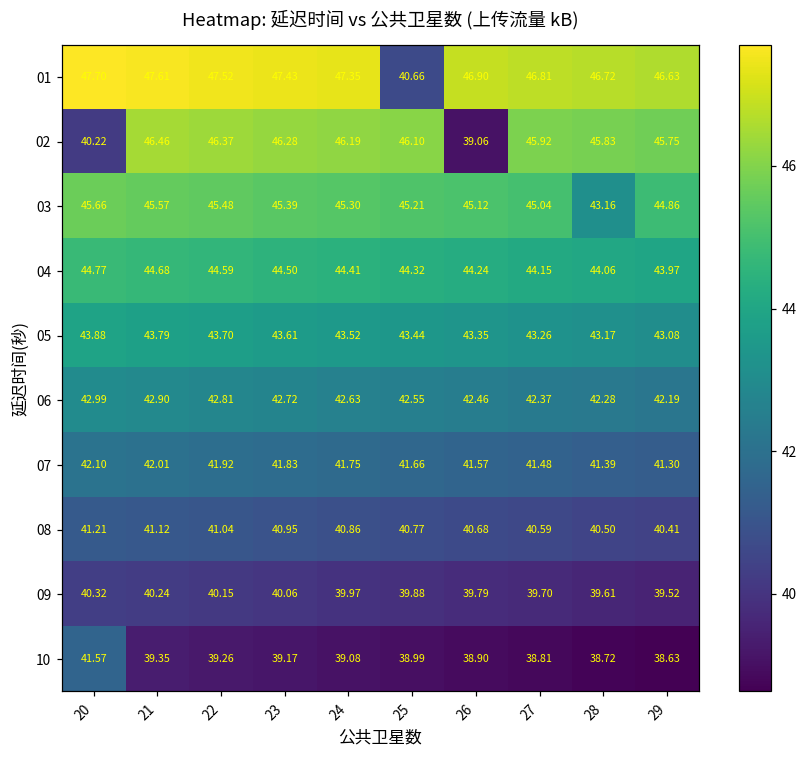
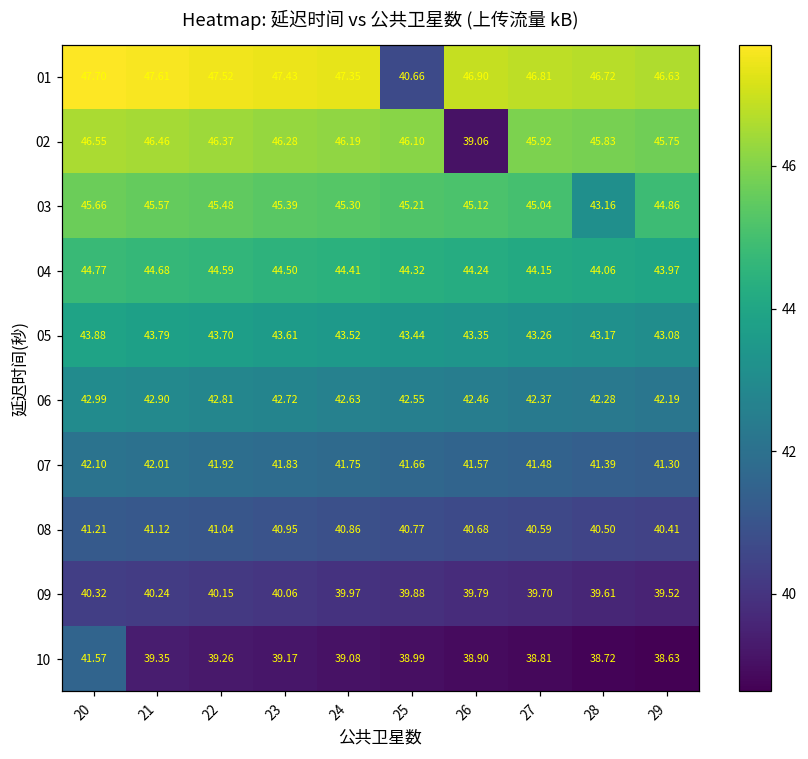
02, 20: 40.22 -> 46.55
